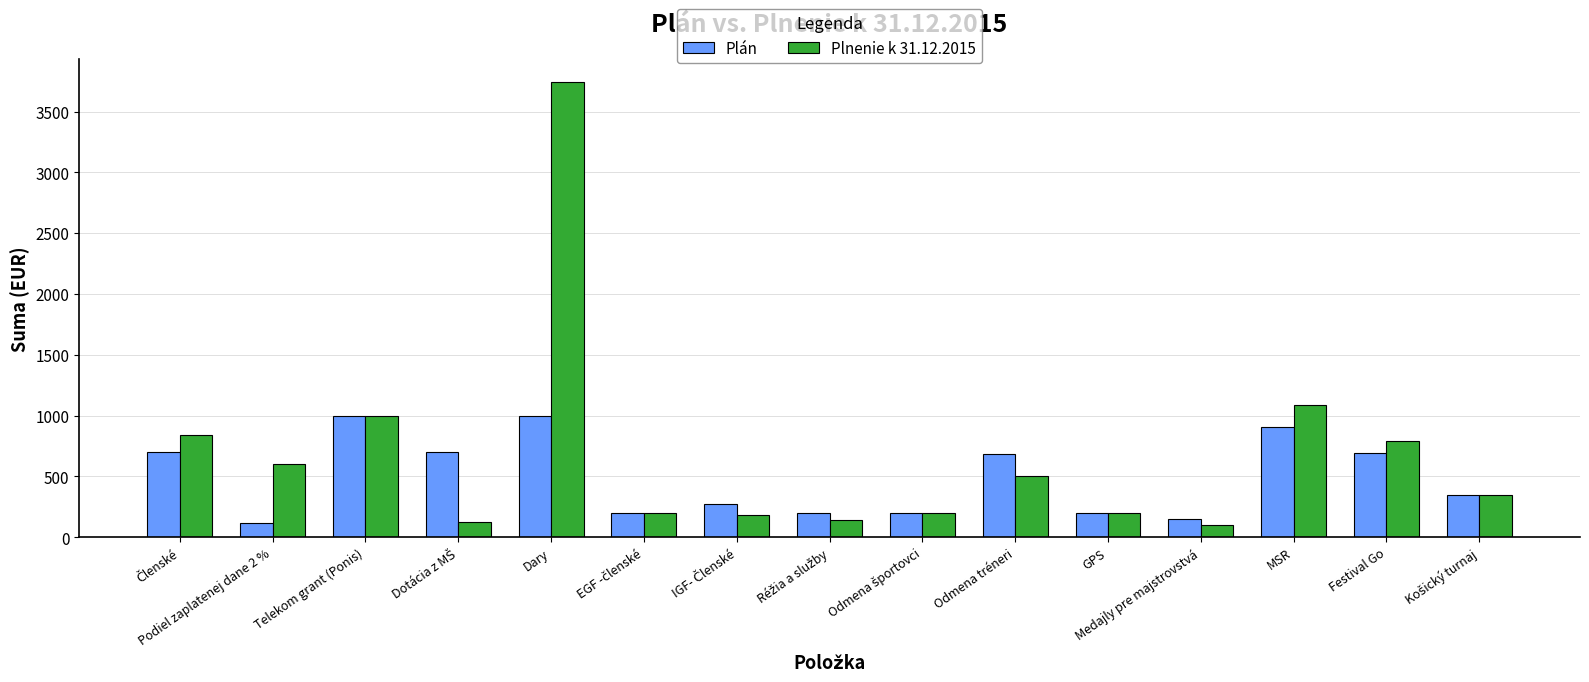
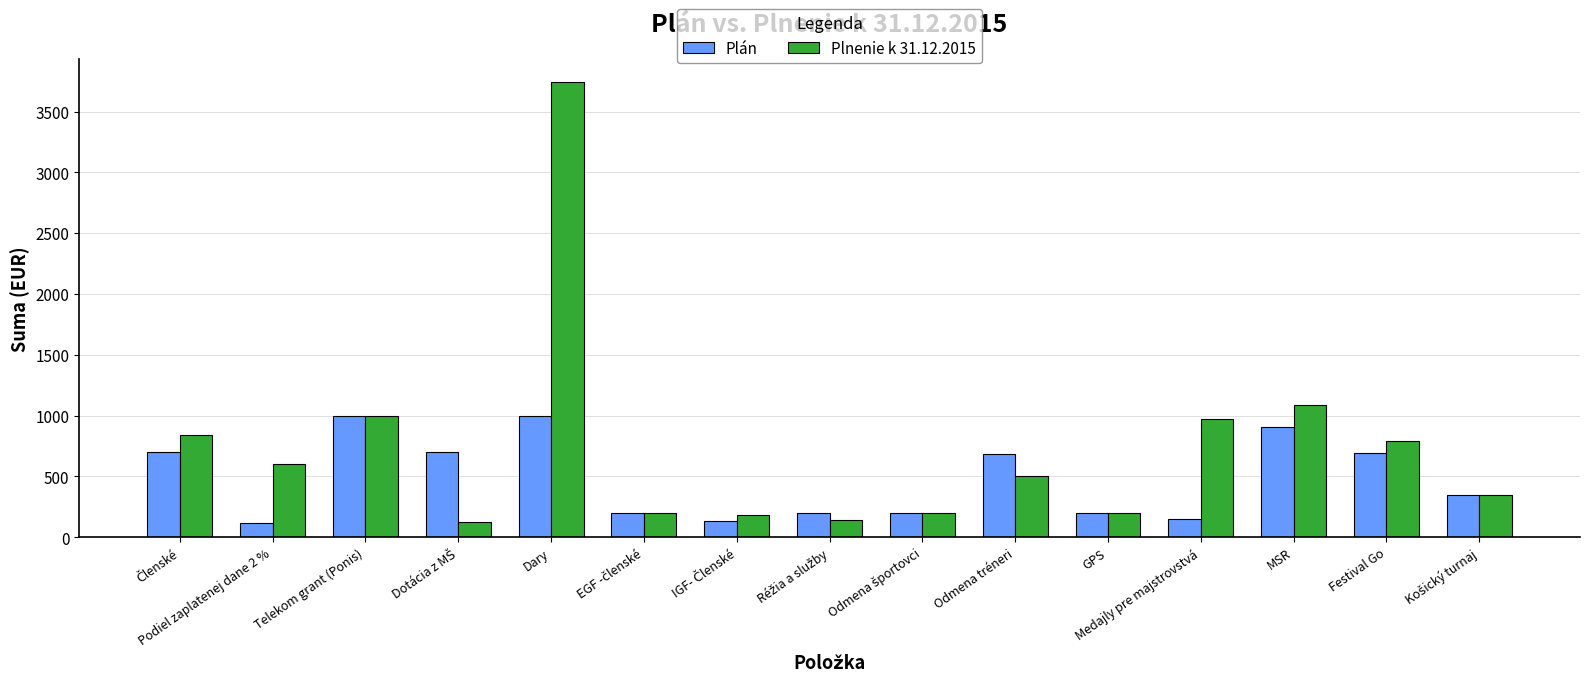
Plán, IGF- Členské: 270 -> 130
Plnenie k 31.12.2015, Medajly pre majstrovstvá: 100 -> 970
